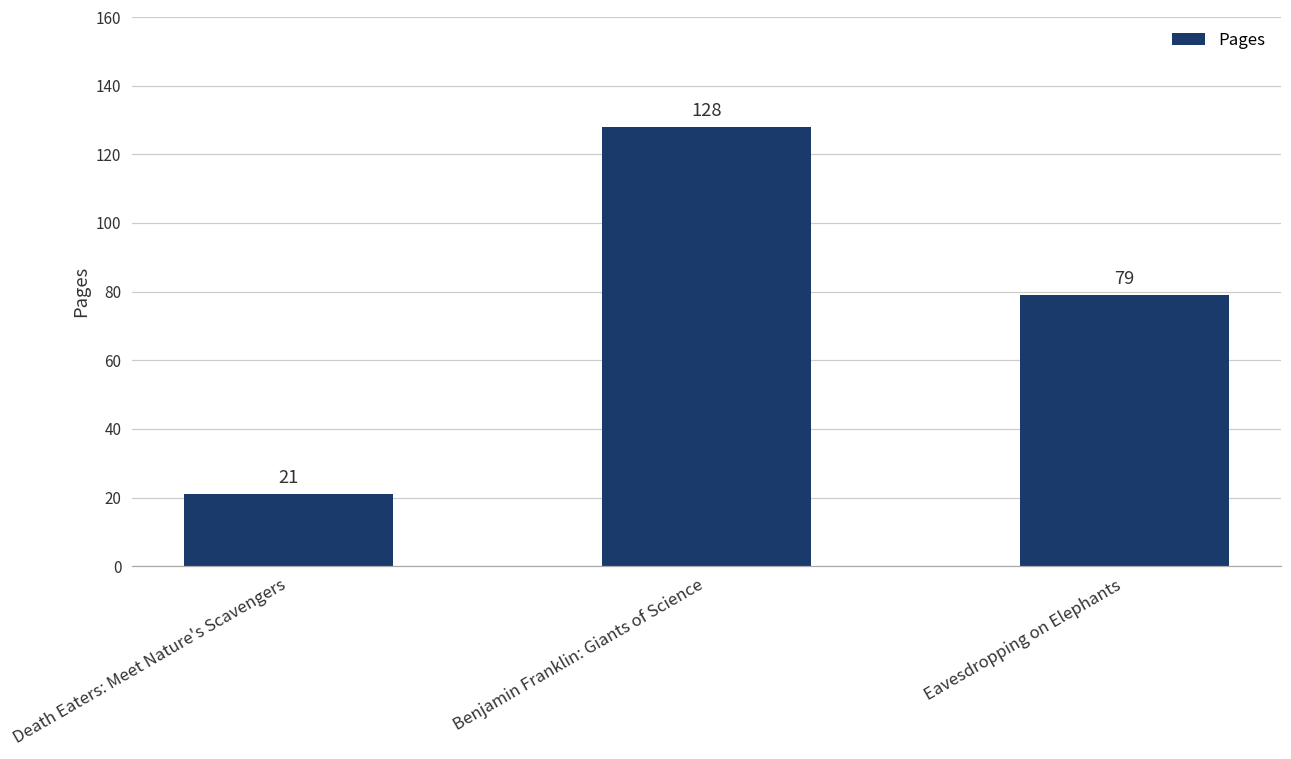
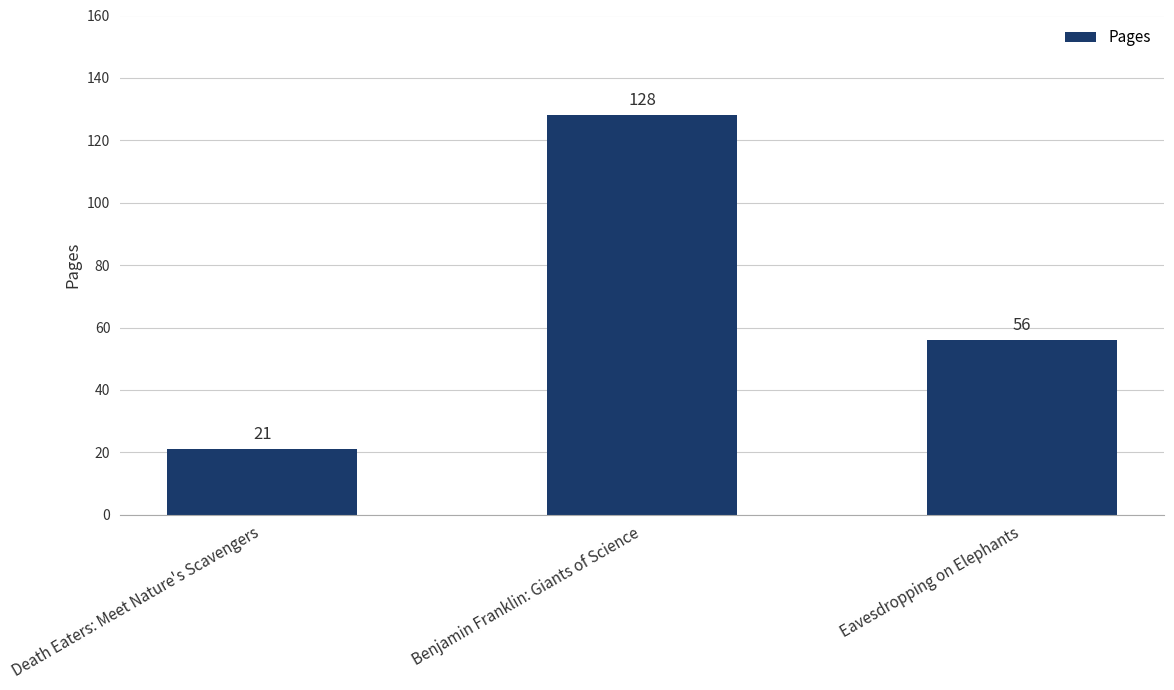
Eavesdropping on Elephants: 79 -> 56
